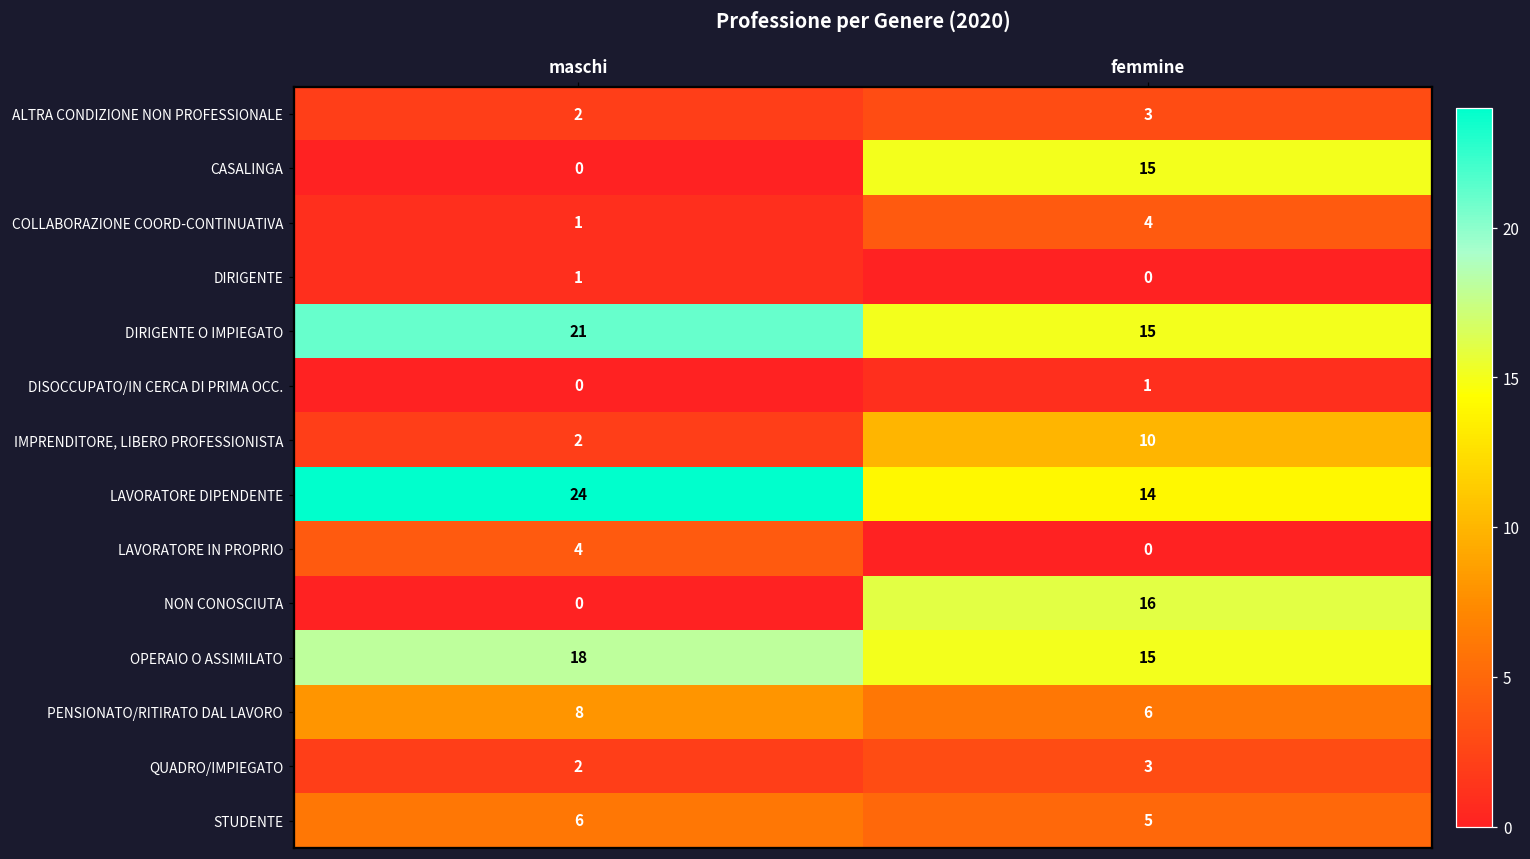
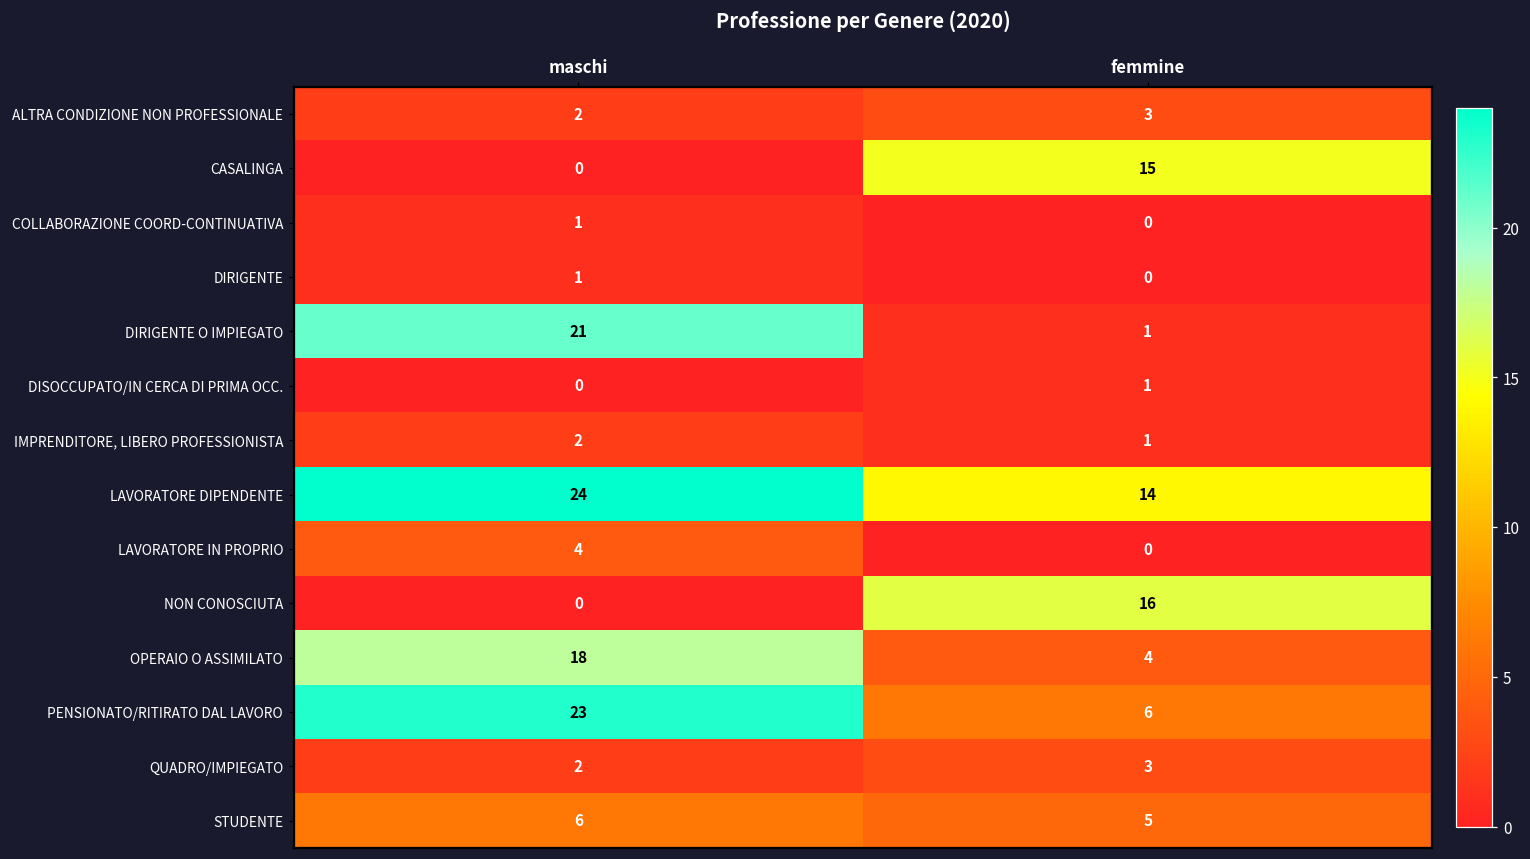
COLLABORAZIONE COORD-CONTINUATIVA, femmine: 4 -> 0
DIRIGENTE O IMPIEGATO, femmine: 15 -> 1
IMPRENDITORE, LIBERO PROFESSIONISTA, femmine: 10 -> 1
OPERAIO O ASSIMILATO, femmine: 15 -> 4
PENSIONATO/RITIRATO DAL LAVORO, maschi: 8 -> 23
